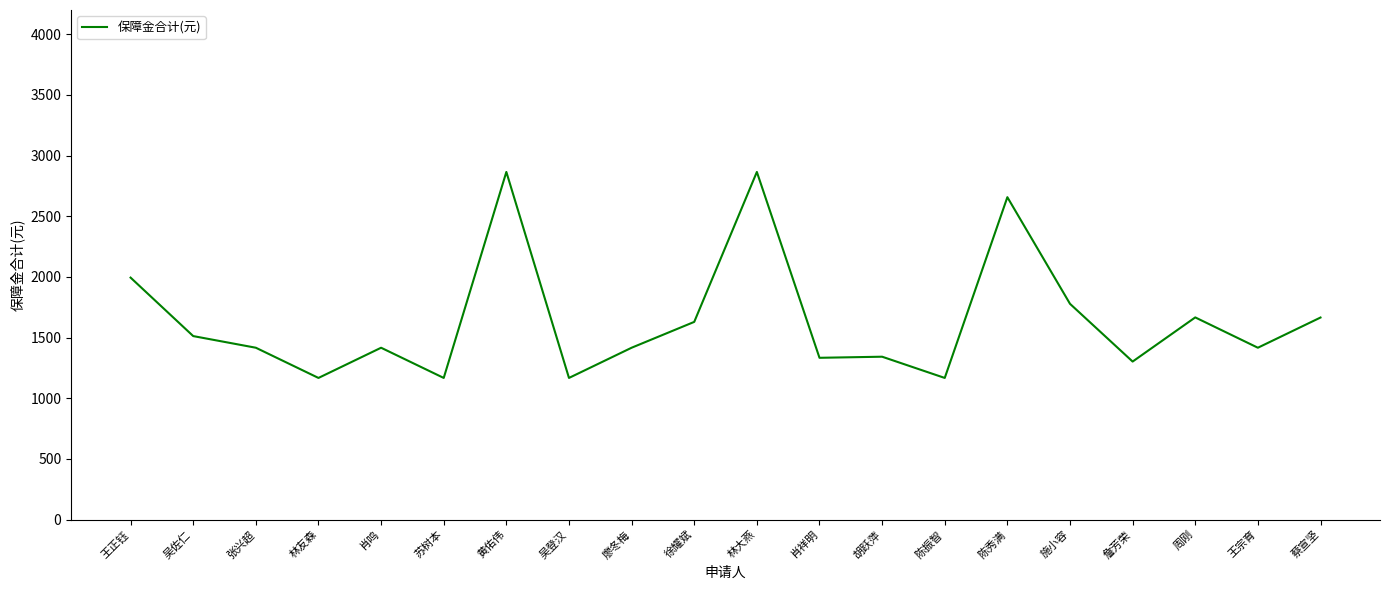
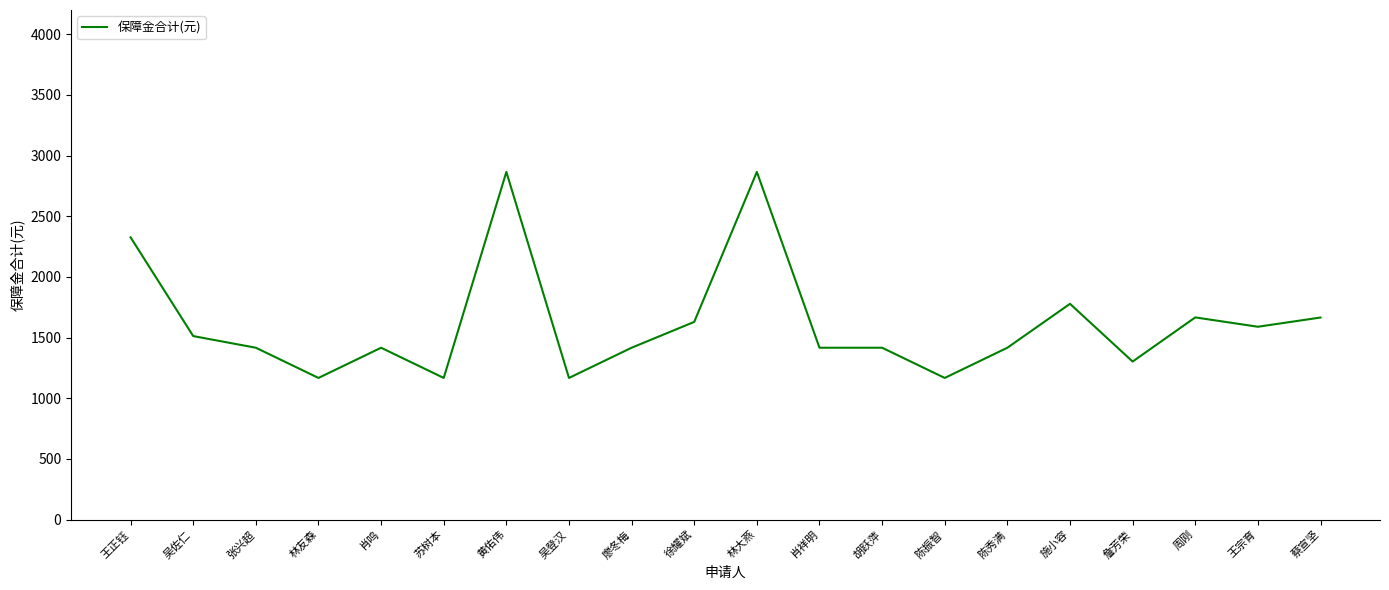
王正钰: 1990 -> 2330
肖祥明: 1330 -> 1420
胡跃萍: 1340 -> 1420
陈秀满: 2660 -> 1420
王宗育: 1420 -> 1590
